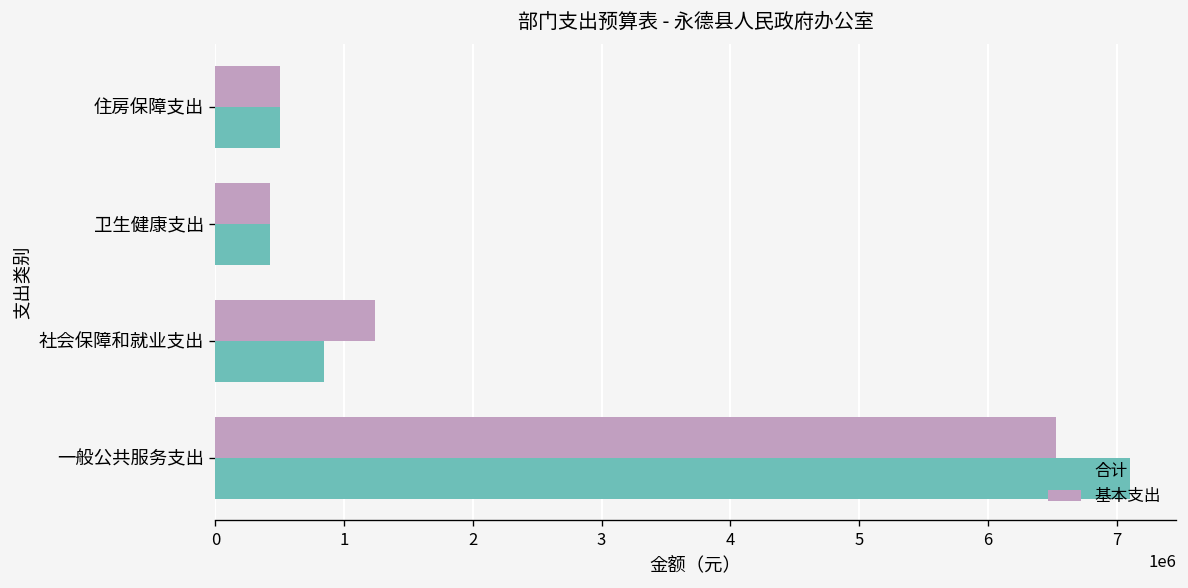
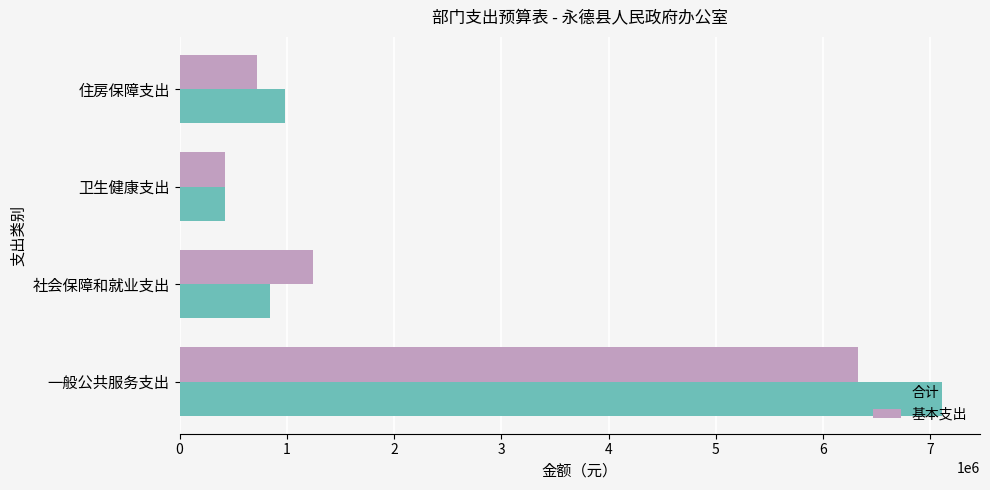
基本支出, 住房保障支出: 500000 -> 720000
合计, 住房保障支出: 500000 -> 990000
基本支出, 一般公共服务支出: 6530000 -> 6330000
